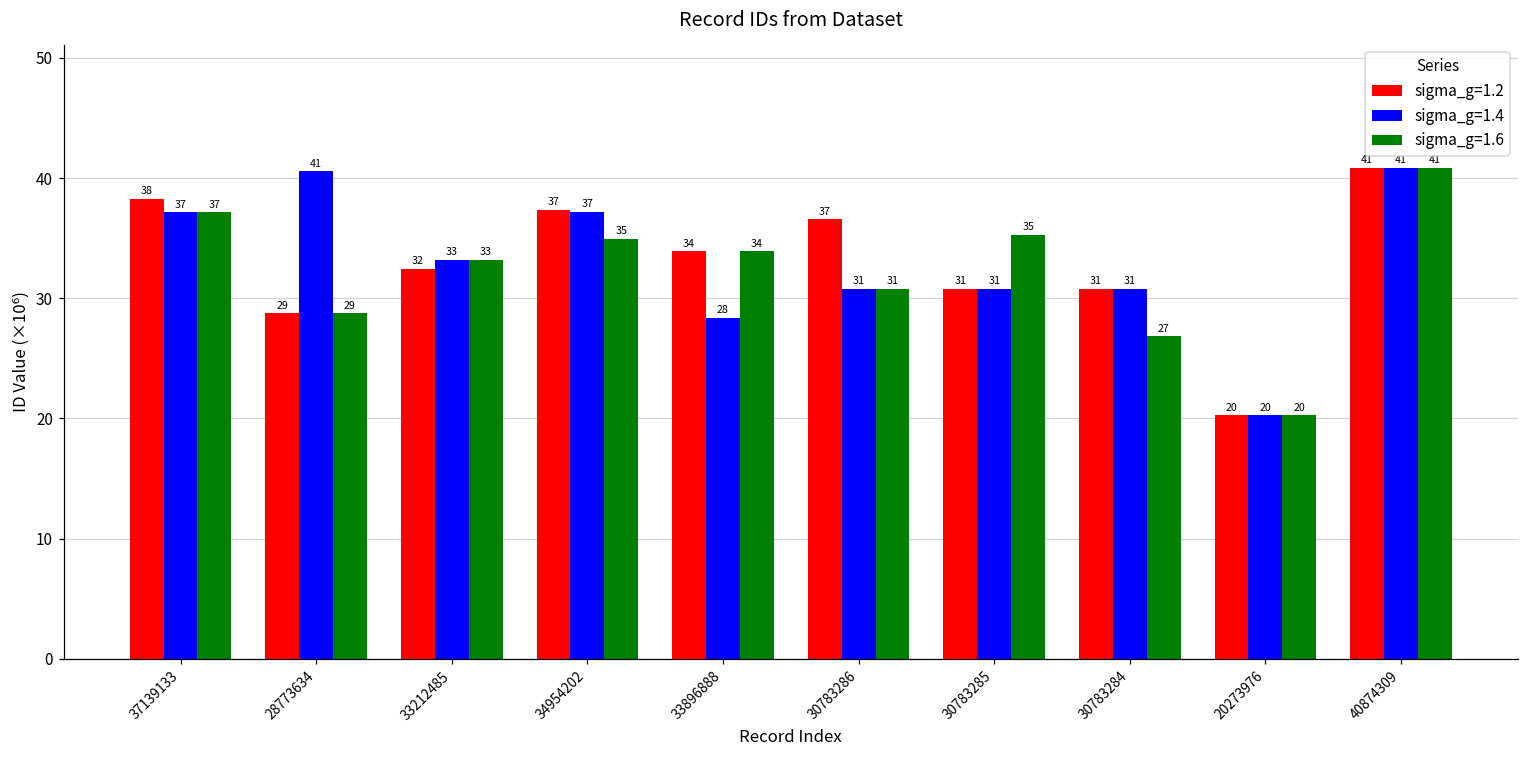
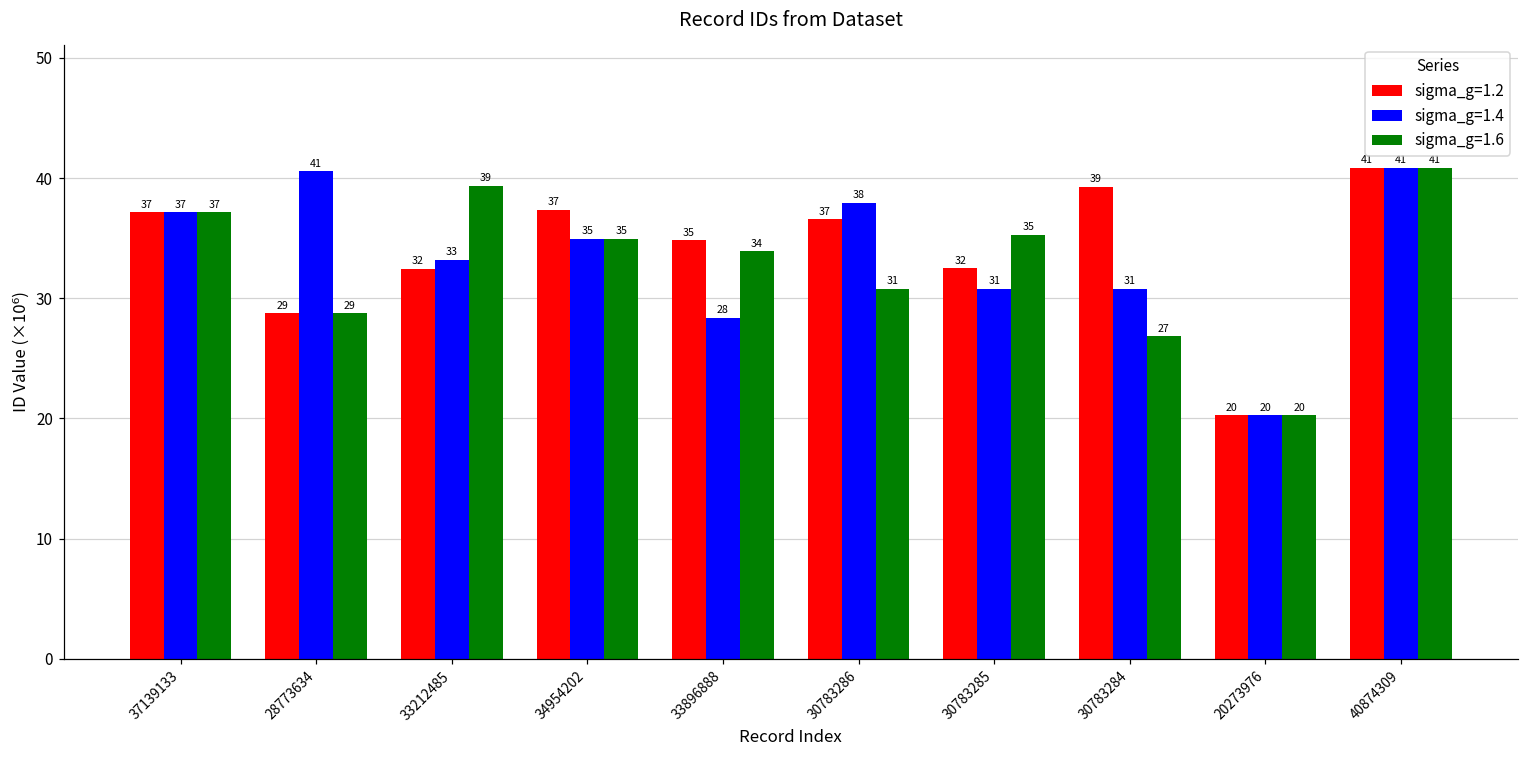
sigma_g=1.2, 37139133: 38 -> 37
sigma_g=1.6, 33212485: 33 -> 39
sigma_g=1.4, 34954202: 37 -> 35
sigma_g=1.2, 33896888: 34 -> 35
sigma_g=1.4, 30783286: 31 -> 38
sigma_g=1.2, 30783285: 31 -> 32
sigma_g=1.2, 30783284: 31 -> 39
